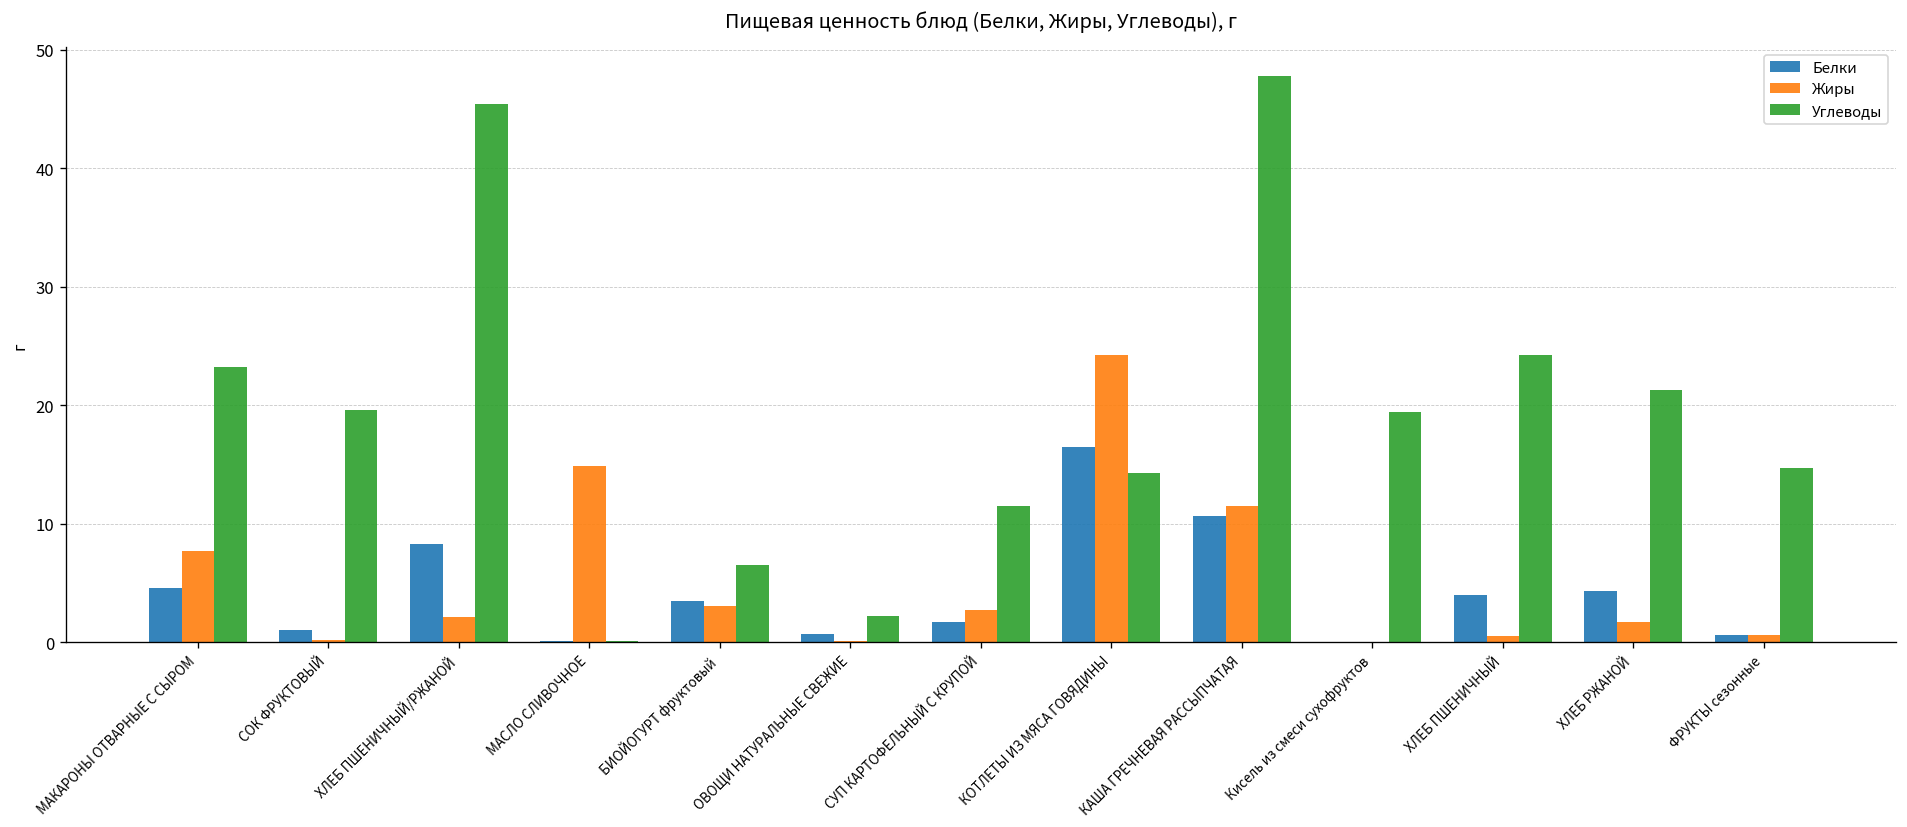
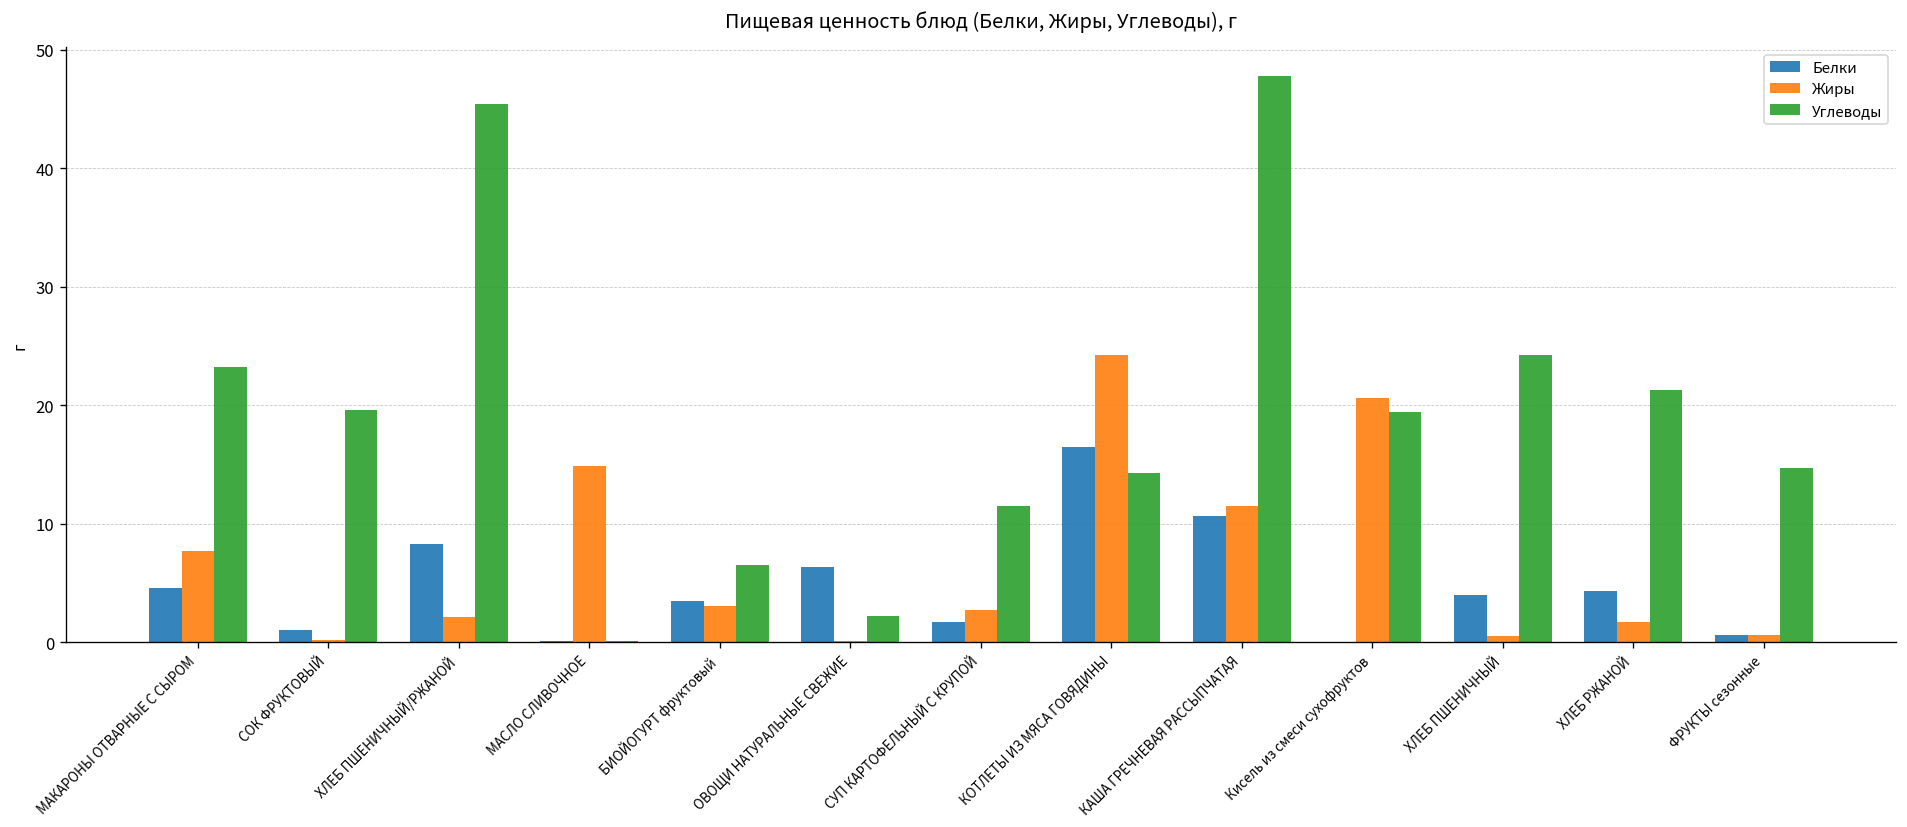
Белки, ОВОЩИ НАТУРАЛЬНЫЕ СВЕЖИЕ: 1 -> 6
Жиры, Кисель из смеси сухофруктов: 0 -> 21
